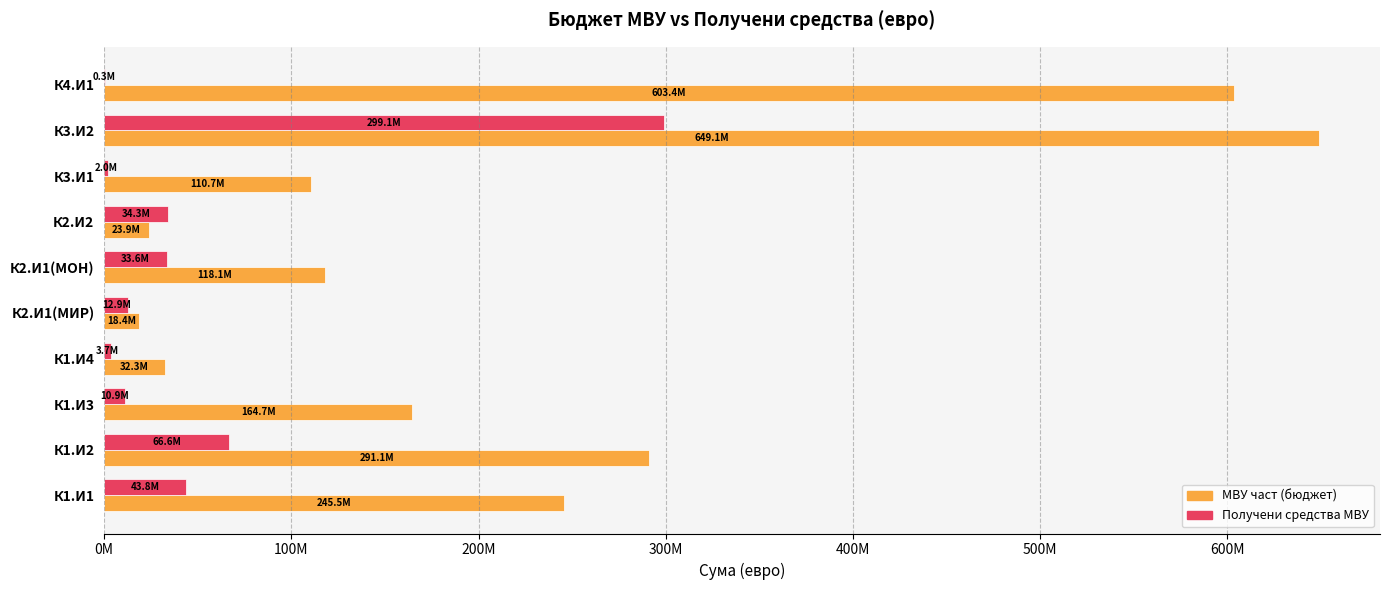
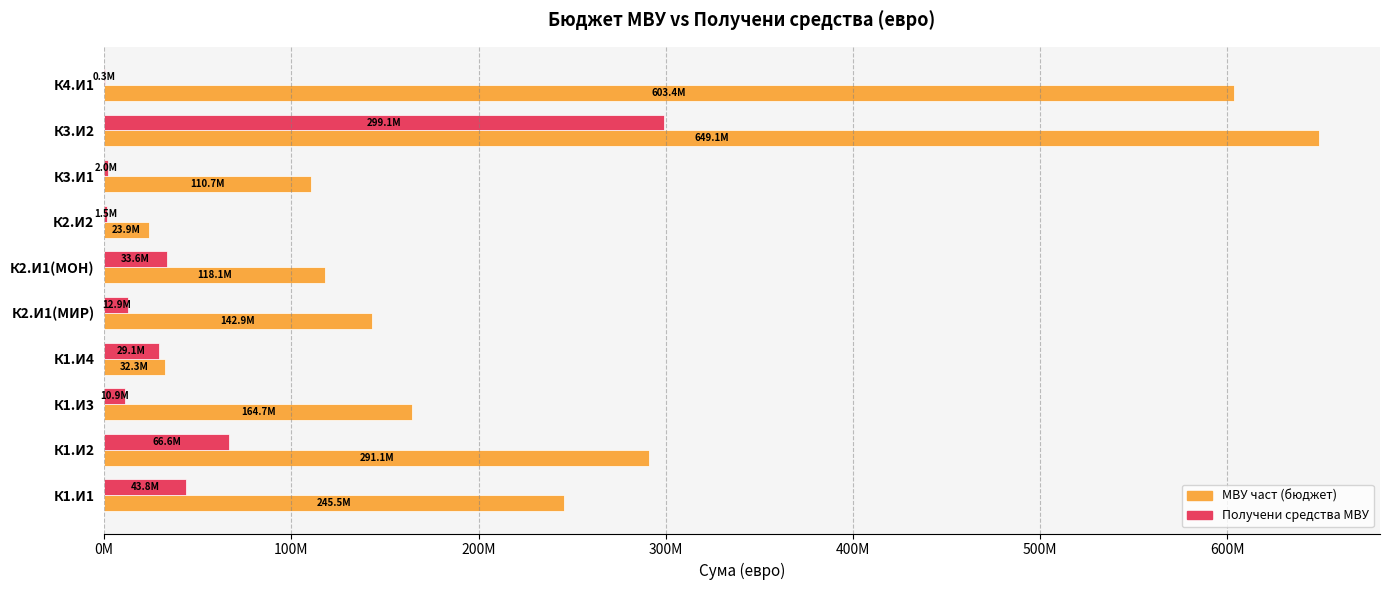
Получени средства МВУ, К2.И2: 34.3M -> 1.5M
МВУ част (бюджет), К2.И1(МИР): 18.4M -> 142.9M
Получени средства МВУ, К1.И4: 3.7M -> 29.1M
